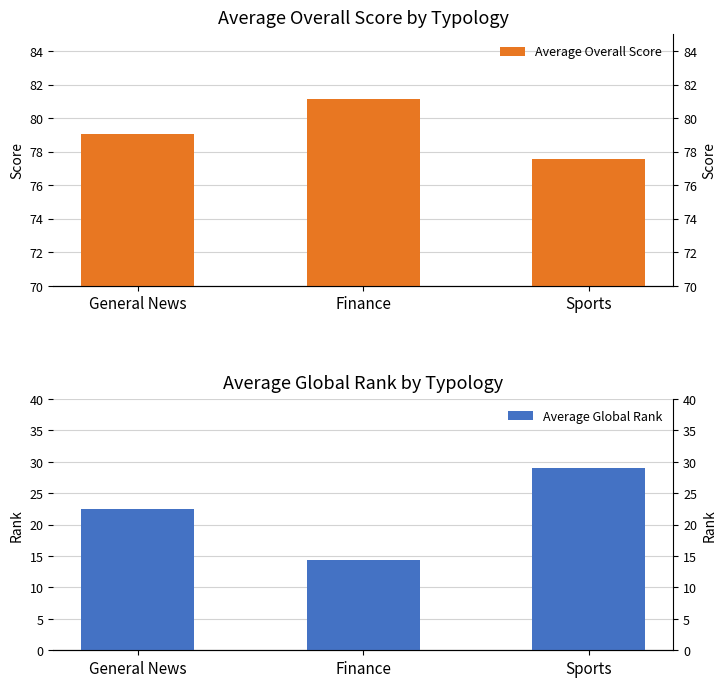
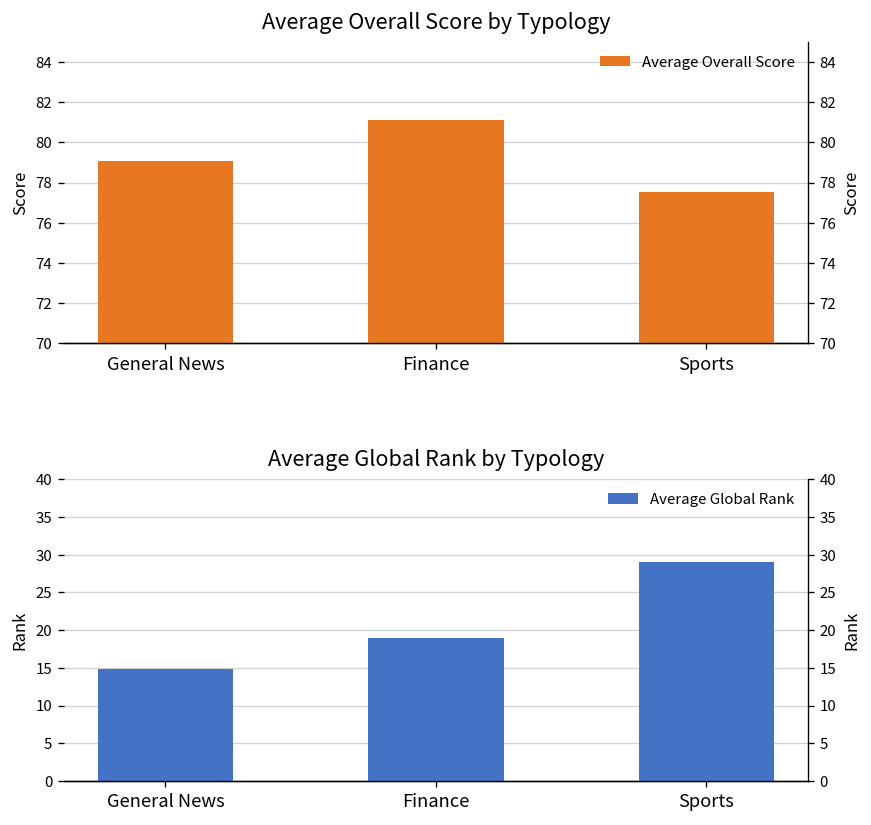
Average Global Rank by Typology, General News: 22 -> 15
Average Global Rank by Typology, Finance: 14 -> 19
